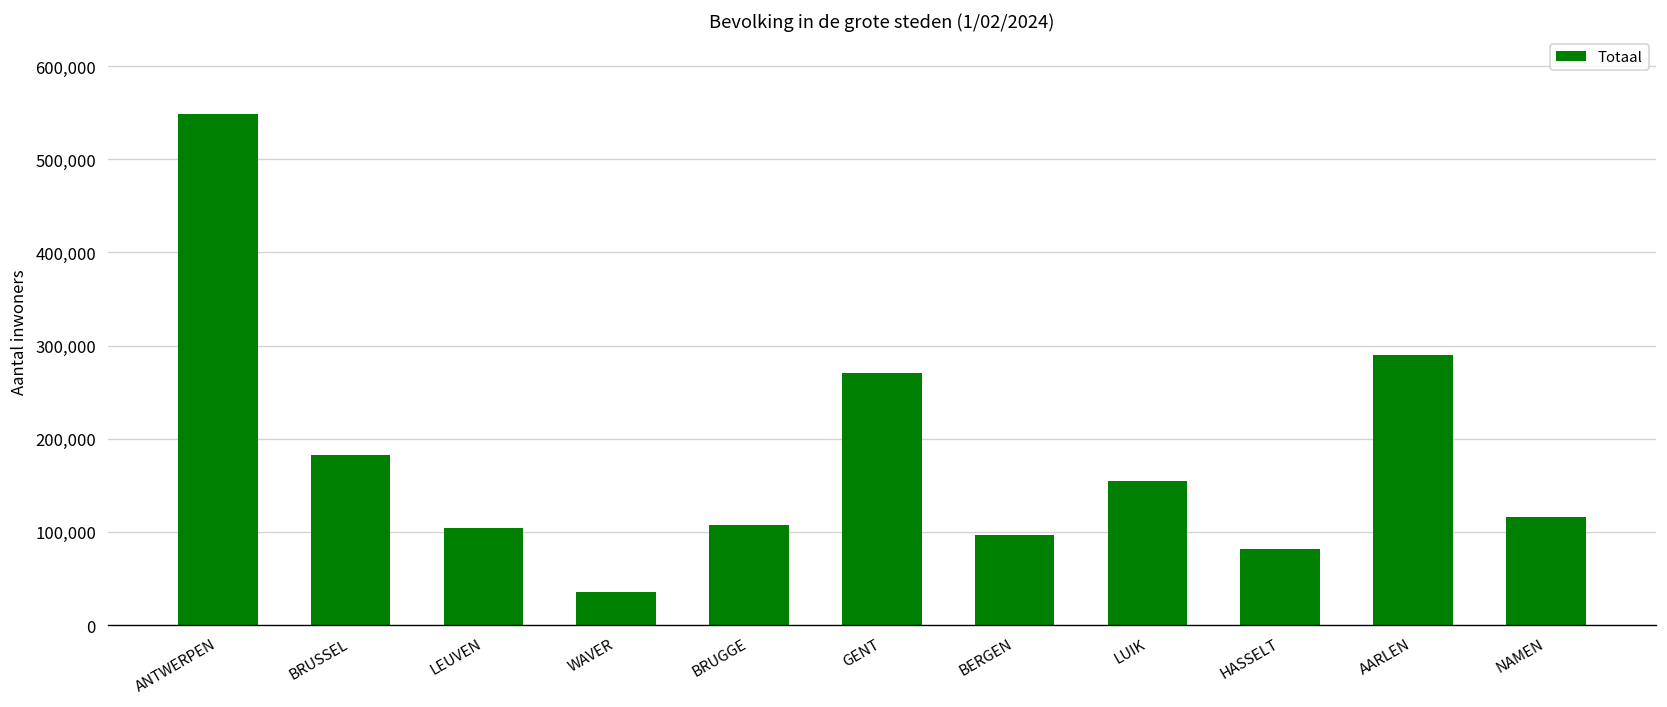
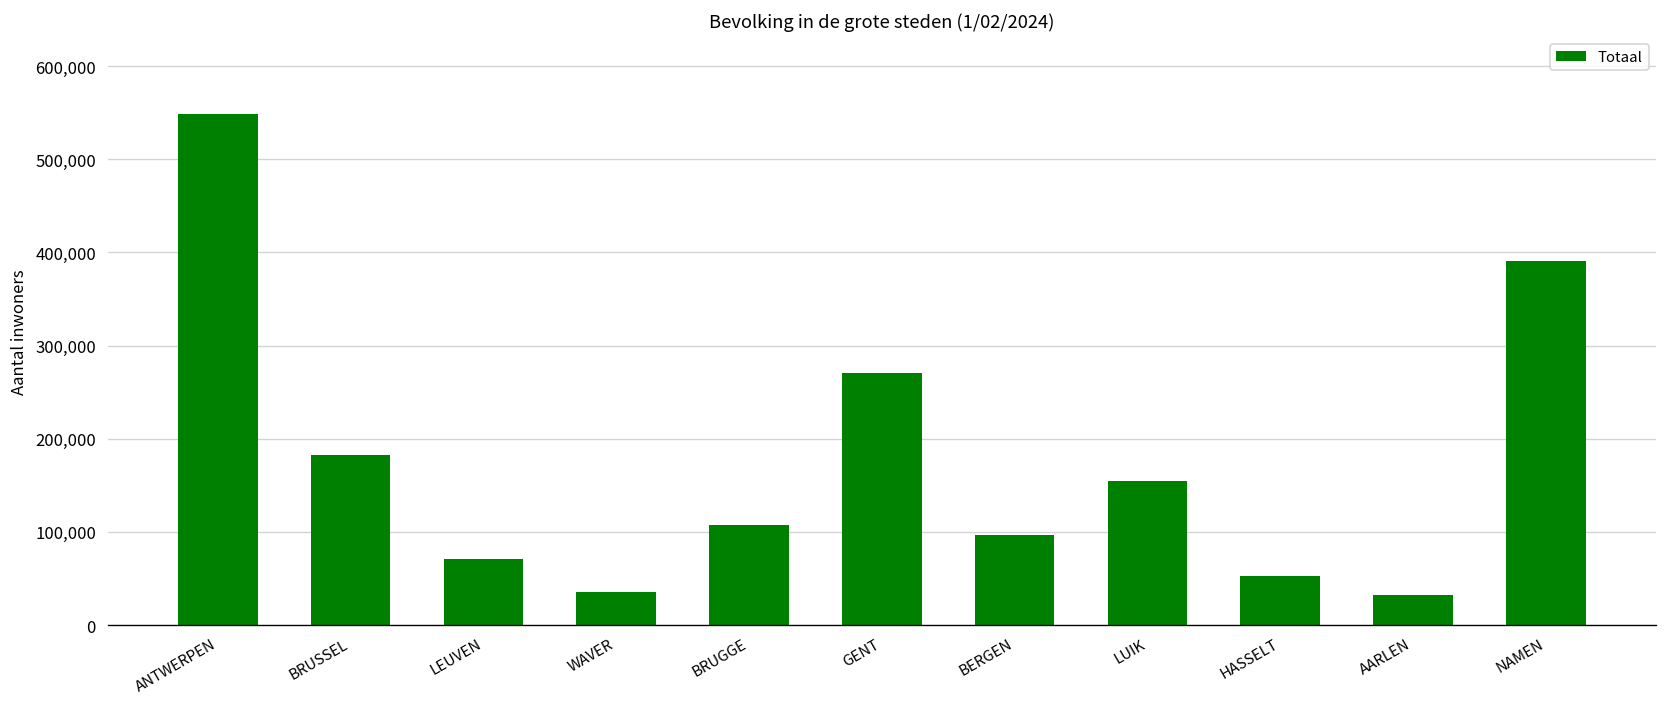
LEUVEN: 100,000 -> 70,000
HASSELT: 80,000 -> 50,000
AARLEN: 290,000 -> 30,000
NAMEN: 120,000 -> 390,000
